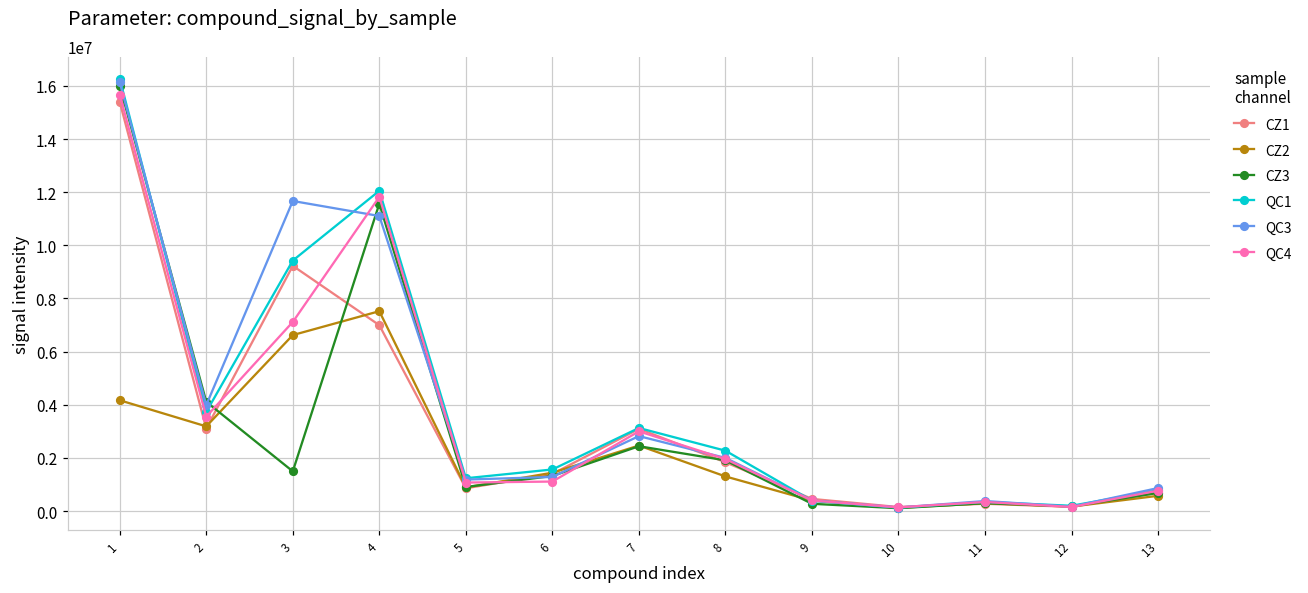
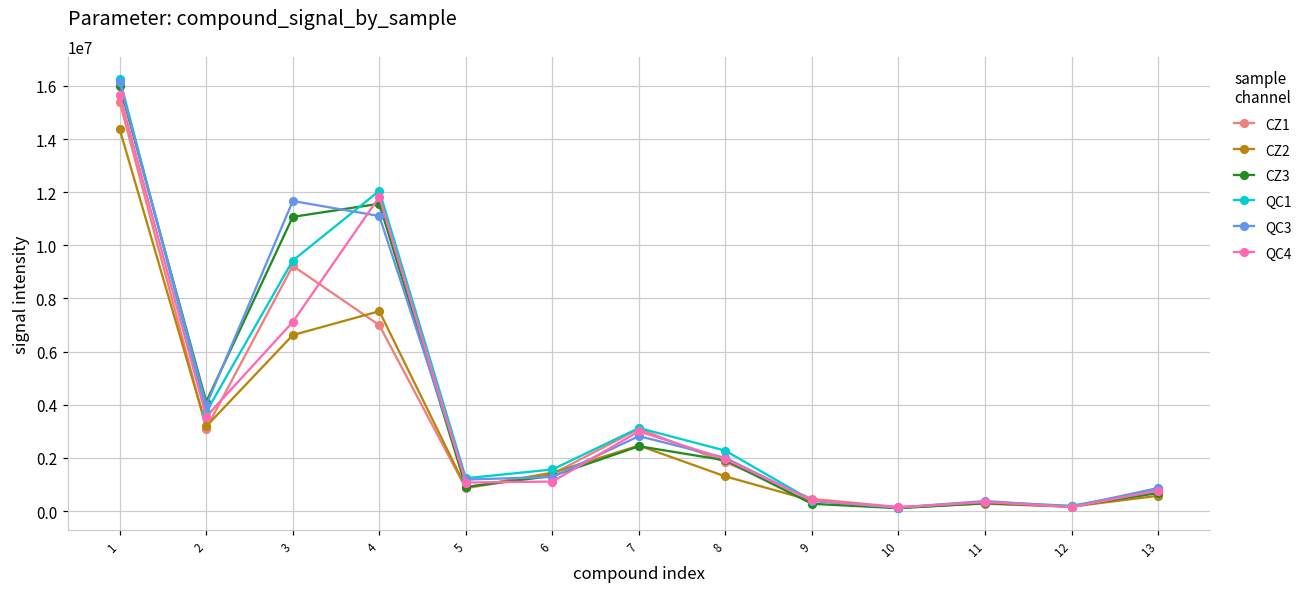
CZ2, 1: 4200000 -> 14400000
CZ3, 3: 1500000 -> 11100000
